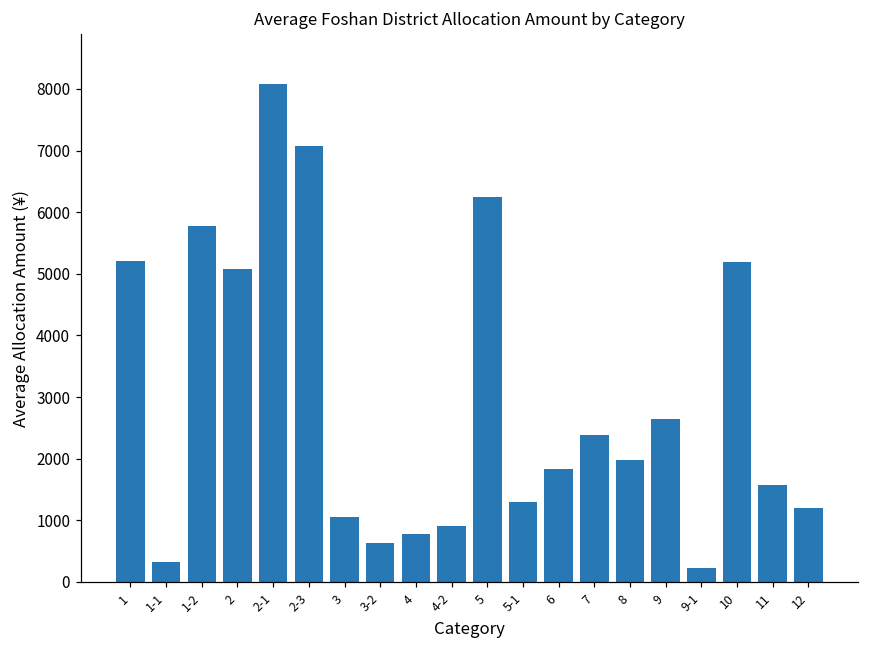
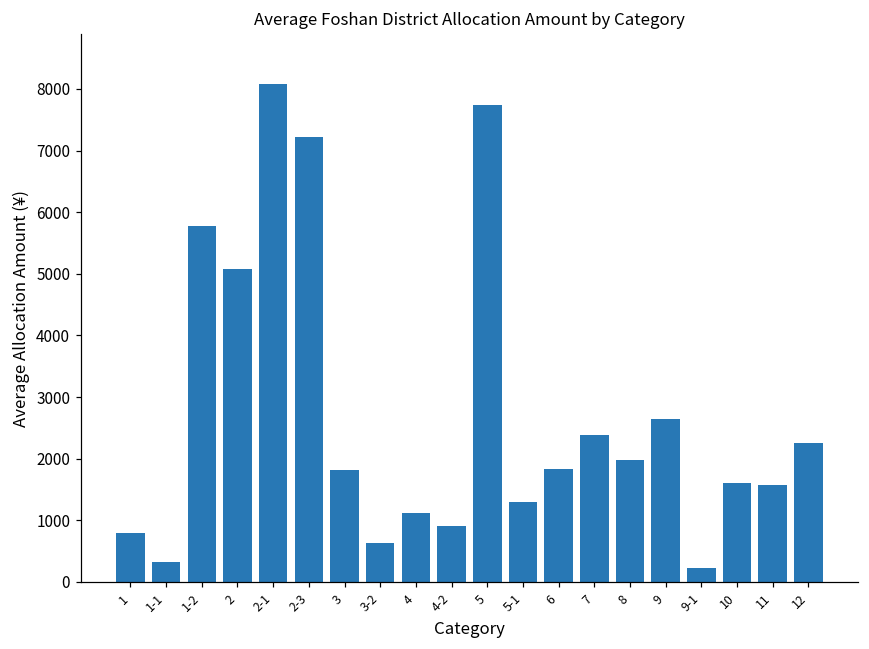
1: 5200 -> 800
2-3: 7100 -> 7200
3: 1000 -> 1800
4: 800 -> 1100
5: 6300 -> 7700
10: 5200 -> 1600
12: 1200 -> 2300
